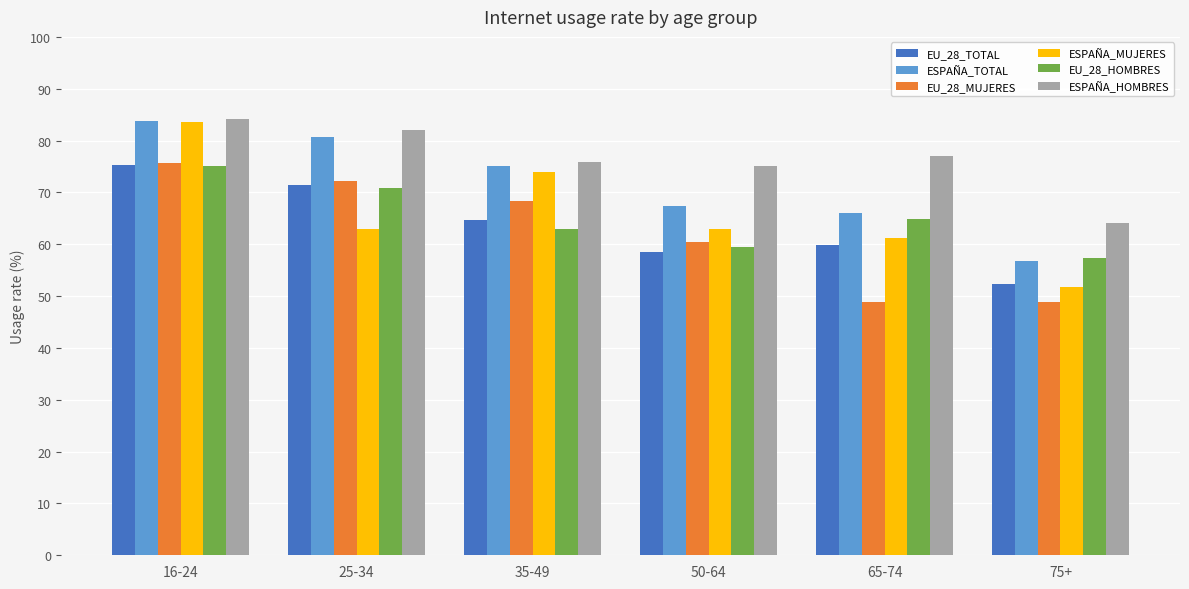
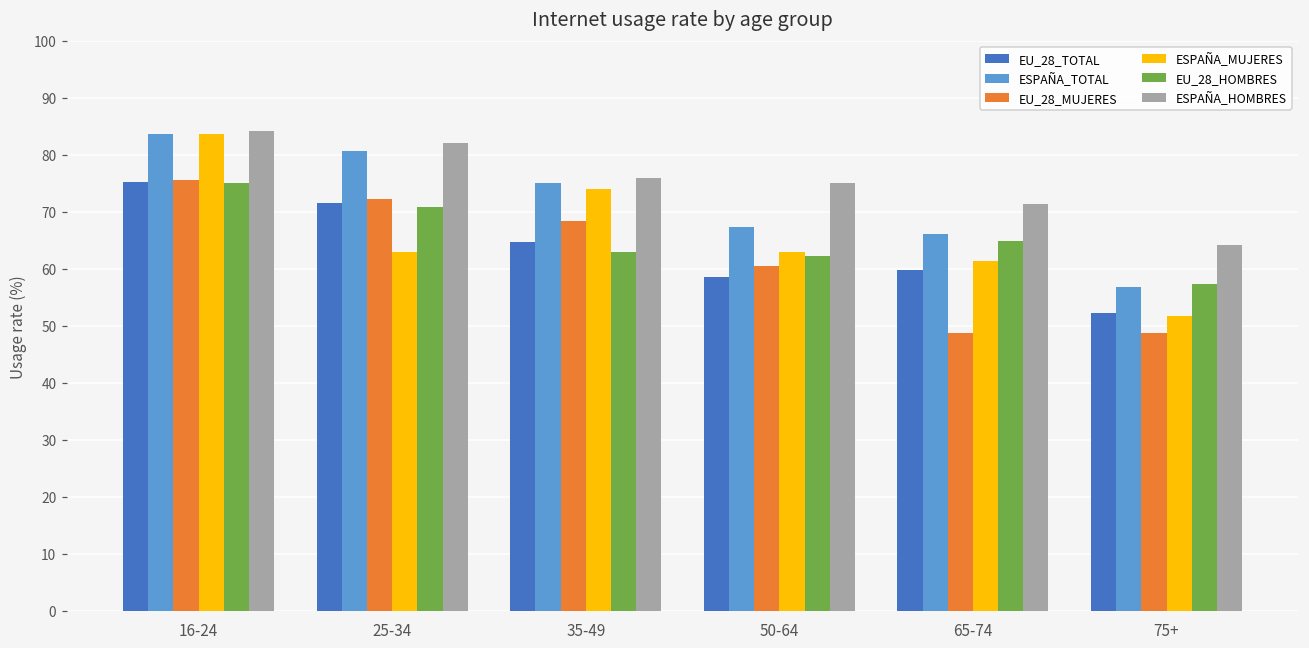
EU_28_HOMBRES, 50-64: 59 -> 62
ESPAÑA_HOMBRES, 65-74: 77 -> 71
